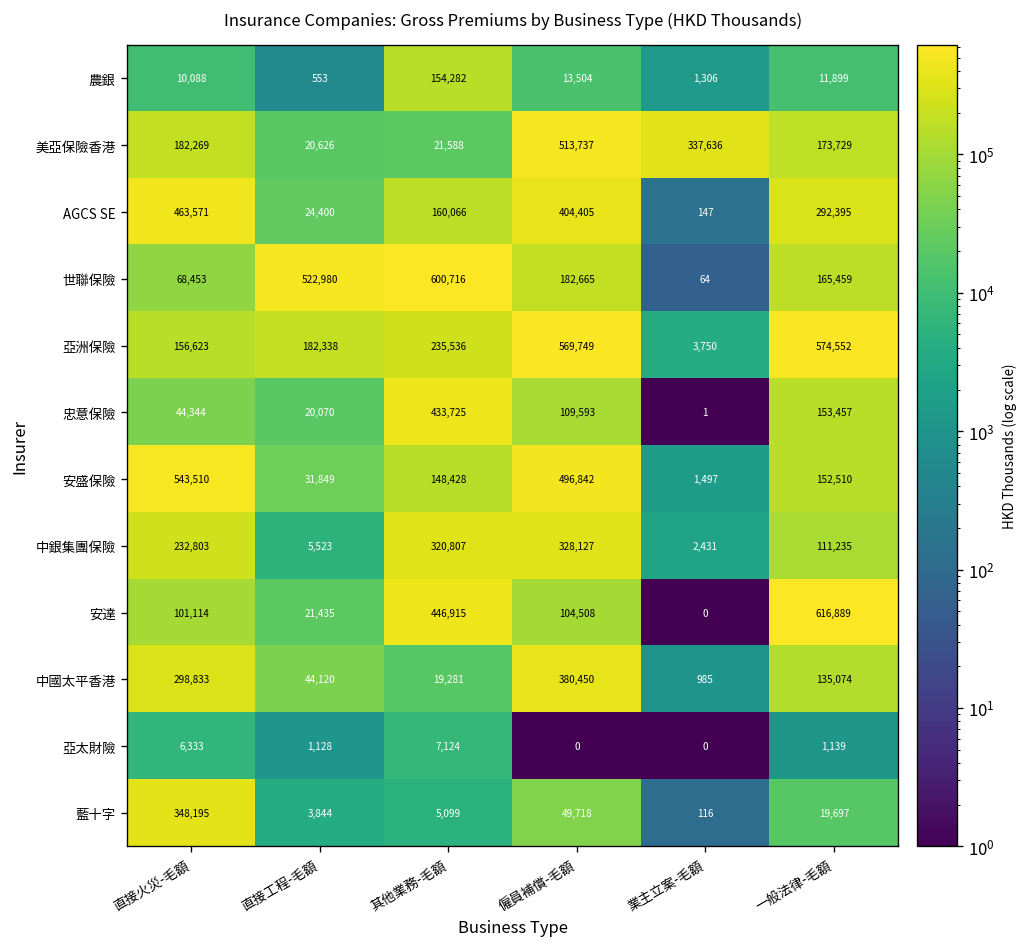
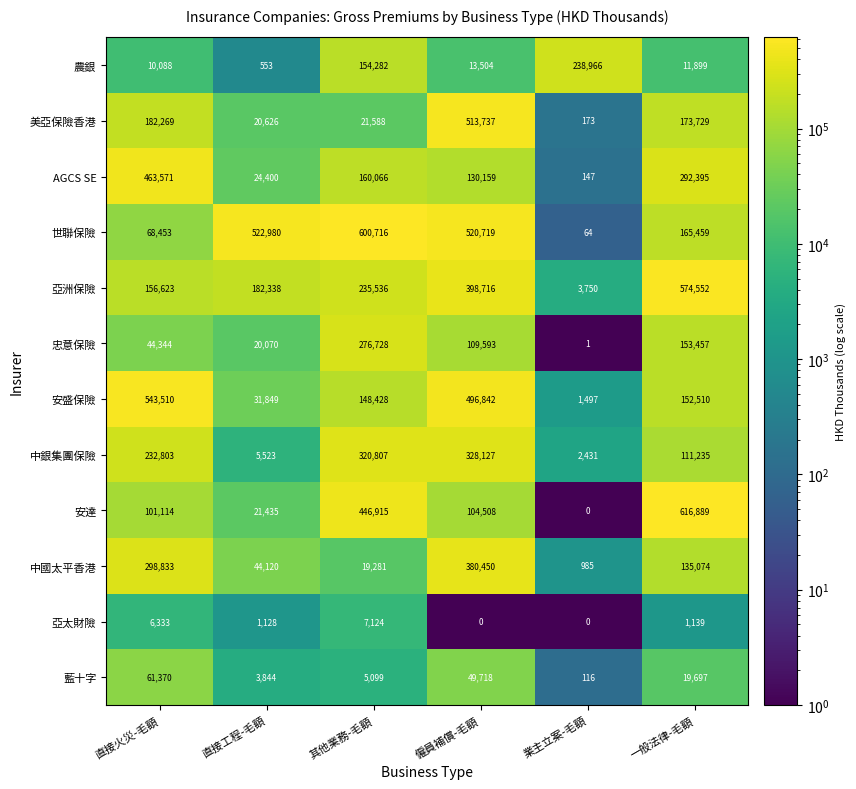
農銀, 業主立案-毛額: 1,306 -> 238,966
美亞保險香港, 業主立案-毛額: 337,636 -> 173
AGCS SE, 僱員補償-毛額: 404,405 -> 130,159
世聯保險, 僱員補償-毛額: 182,665 -> 520,719
亞洲保險, 僱員補償-毛額: 569,749 -> 398,716
忠意保險, 其他業務-毛額: 433,725 -> 276,728
藍十字, 直接火災-毛額: 348,195 -> 61,370
